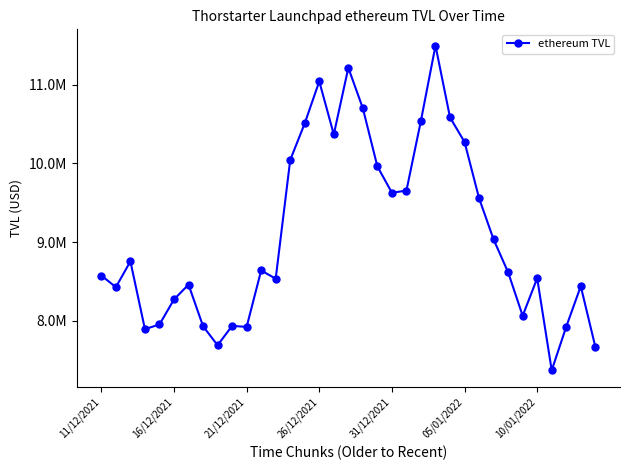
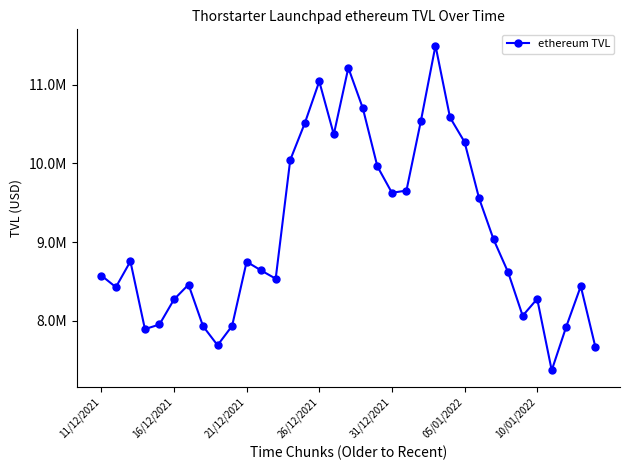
21/12/2021: 7900000 -> 8700000
10/01/2022: 8500000 -> 8300000
